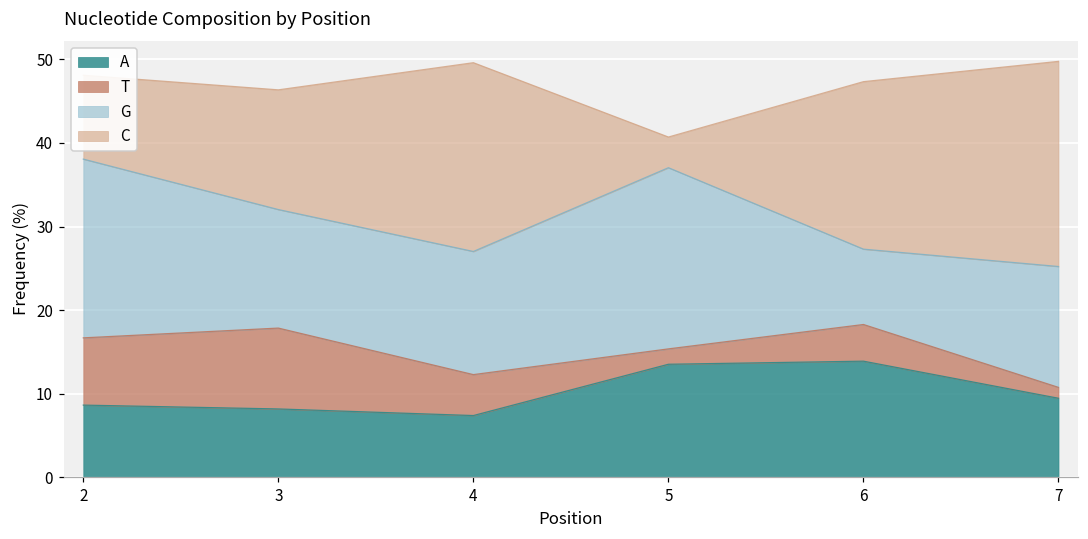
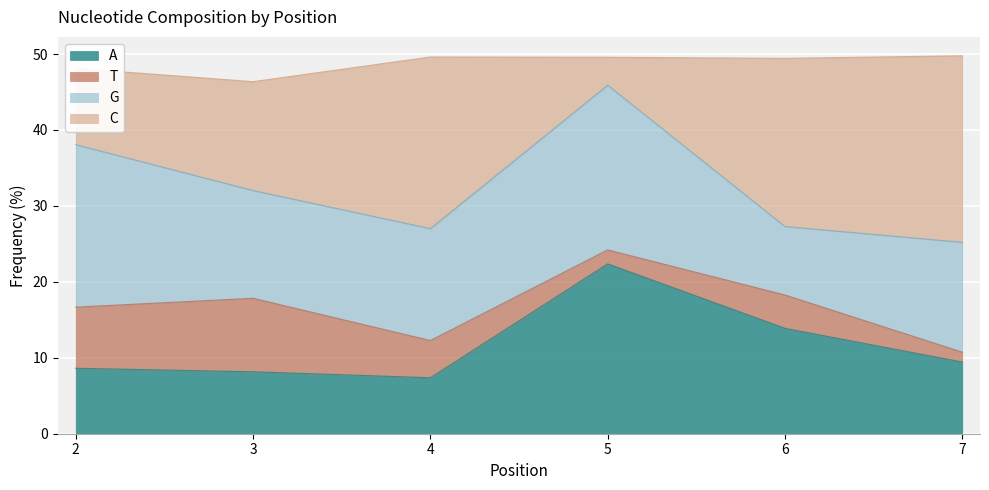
A, 5: 14 -> 22
C, 6: 20 -> 22
